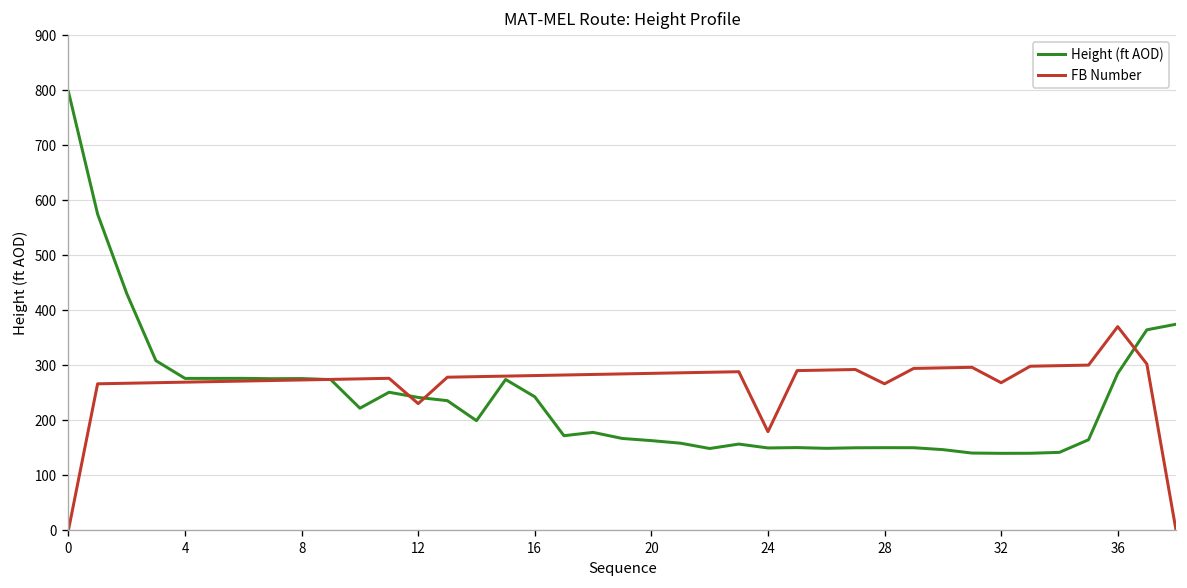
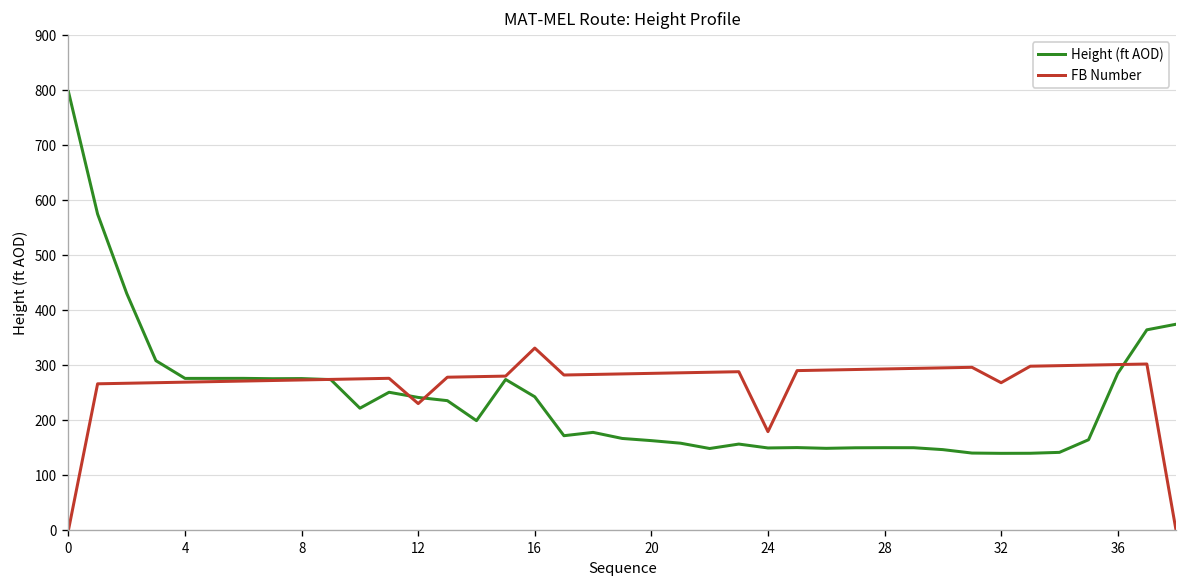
FB Number, 16: 280 -> 330
FB Number, 28: 270 -> 290
FB Number, 36: 370 -> 300
